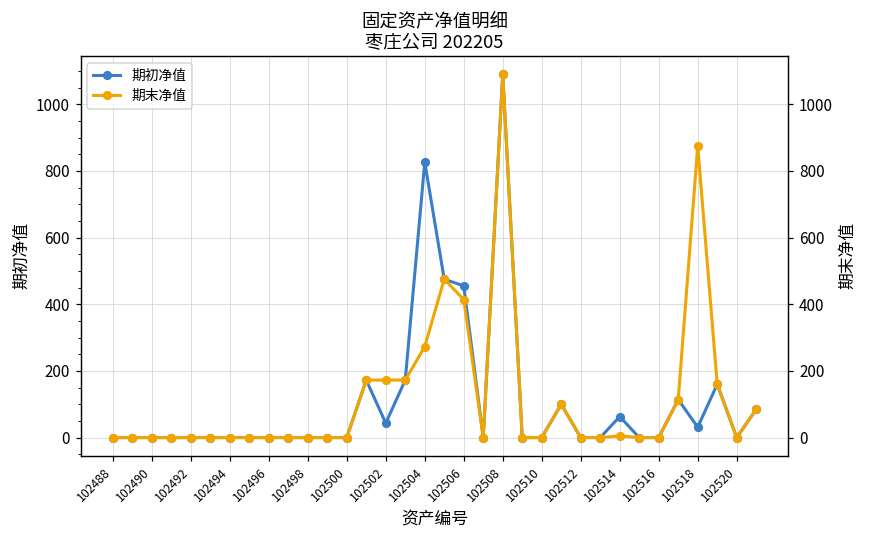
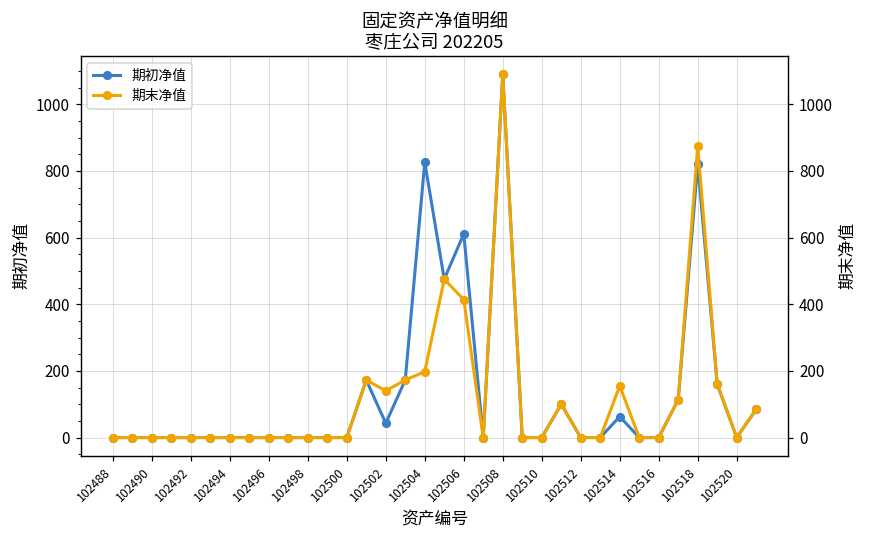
期初净值, 102506: 460 -> 610
期初净值, 102518: 30 -> 820
期末净值, 102502: 170 -> 140
期末净值, 102504: 270 -> 200
期末净值, 102514: 10 -> 160
